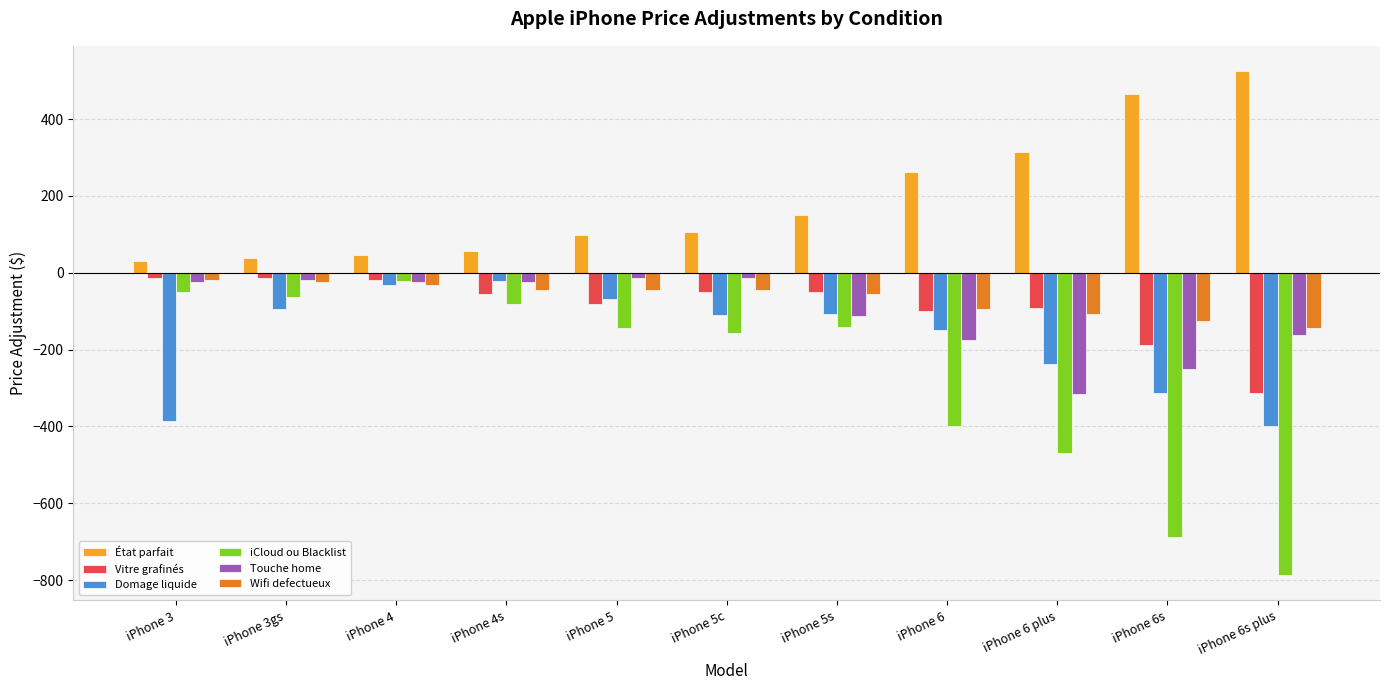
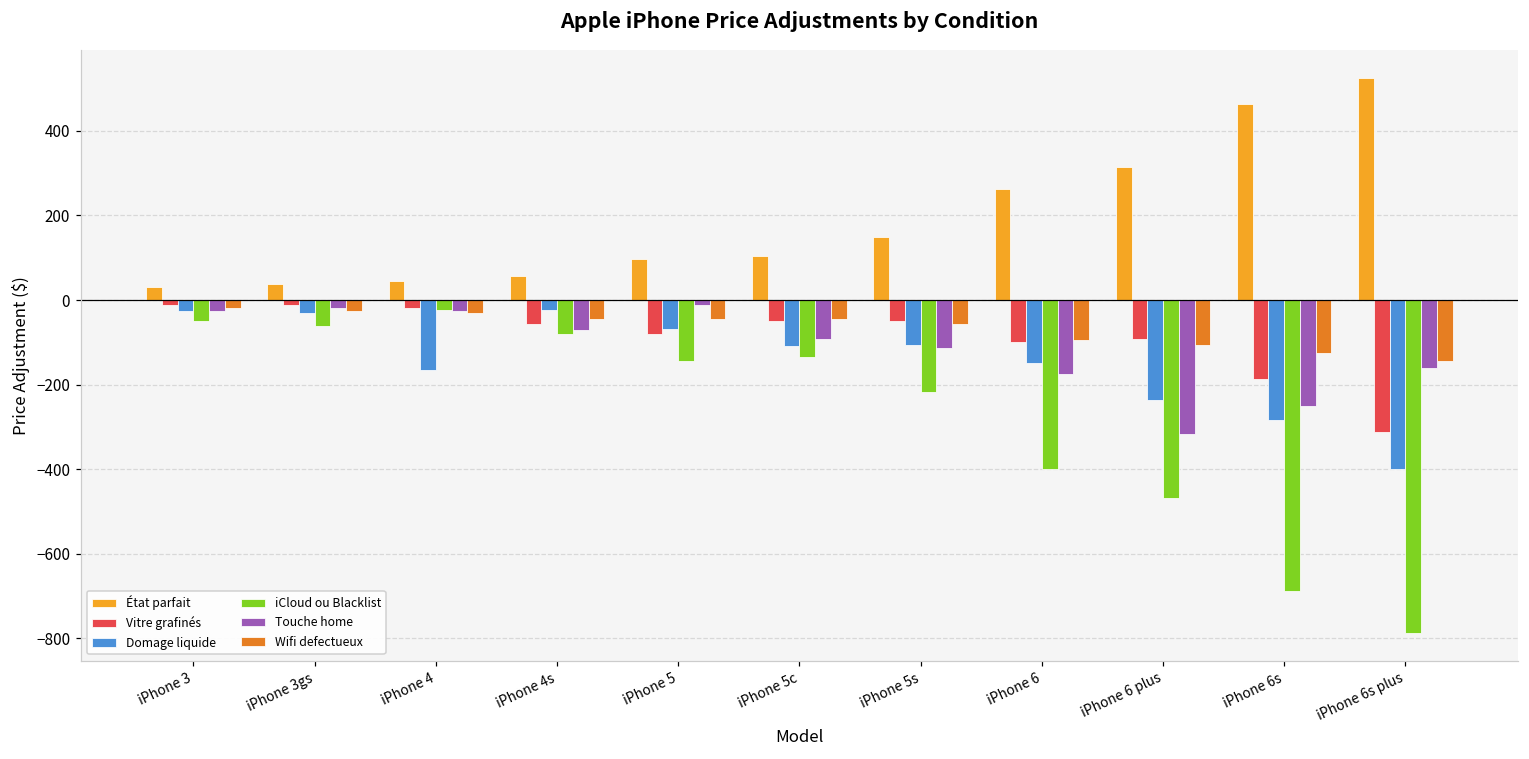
Domage liquide, iPhone 3: -390 -> -30
Domage liquide, iPhone 3gs: -90 -> -30
Domage liquide, iPhone 4: -30 -> -170
Touche home, iPhone 4s: -30 -> -70
iCloud ou Blacklist, iPhone 5c: -160 -> -130
Touche home, iPhone 5c: -10 -> -90
iCloud ou Blacklist, iPhone 5s: -140 -> -220
Domage liquide, iPhone 6s: -310 -> -280
